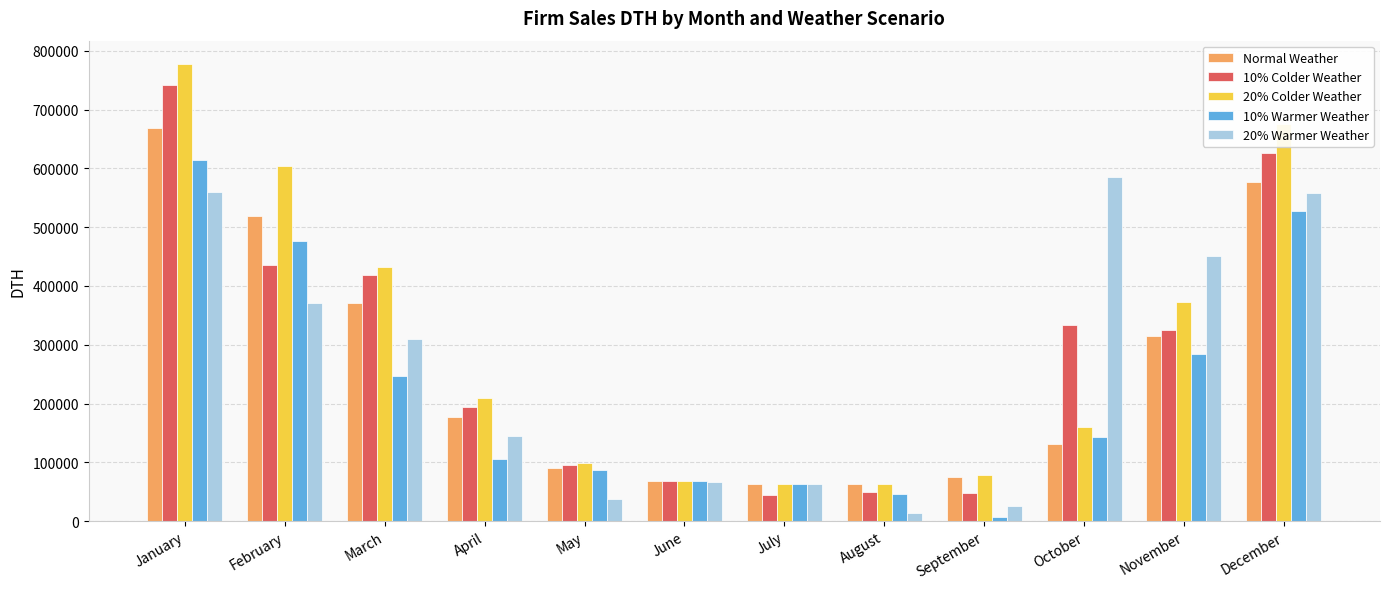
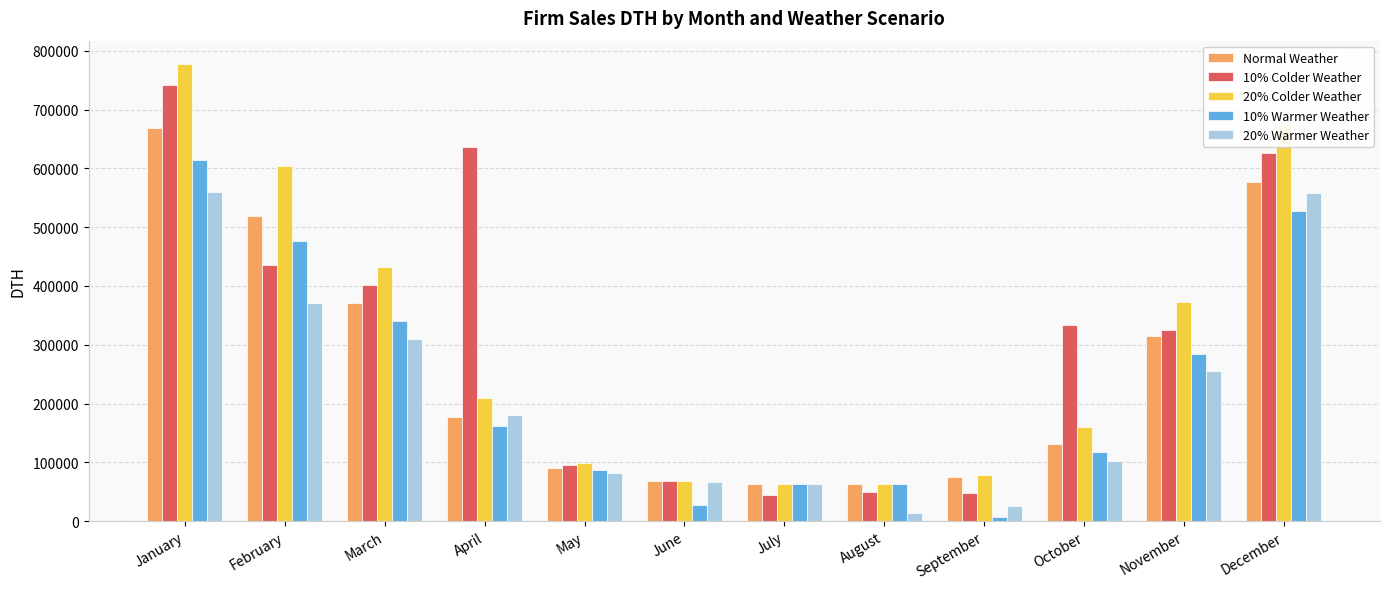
10% Colder Weather, March: 420000 -> 400000
10% Warmer Weather, March: 250000 -> 340000
10% Colder Weather, April: 190000 -> 640000
10% Warmer Weather, April: 100000 -> 160000
20% Warmer Weather, April: 150000 -> 180000
20% Warmer Weather, May: 40000 -> 80000
10% Warmer Weather, June: 70000 -> 30000
10% Warmer Weather, August: 50000 -> 60000
10% Warmer Weather, October: 140000 -> 120000
20% Warmer Weather, October: 590000 -> 100000
20% Warmer Weather, November: 450000 -> 260000
